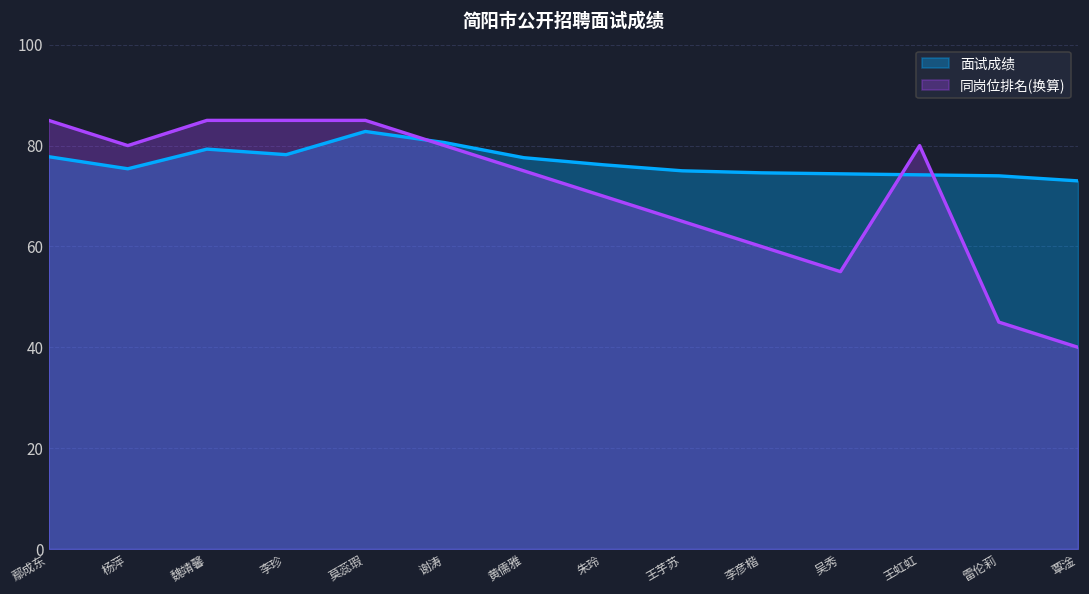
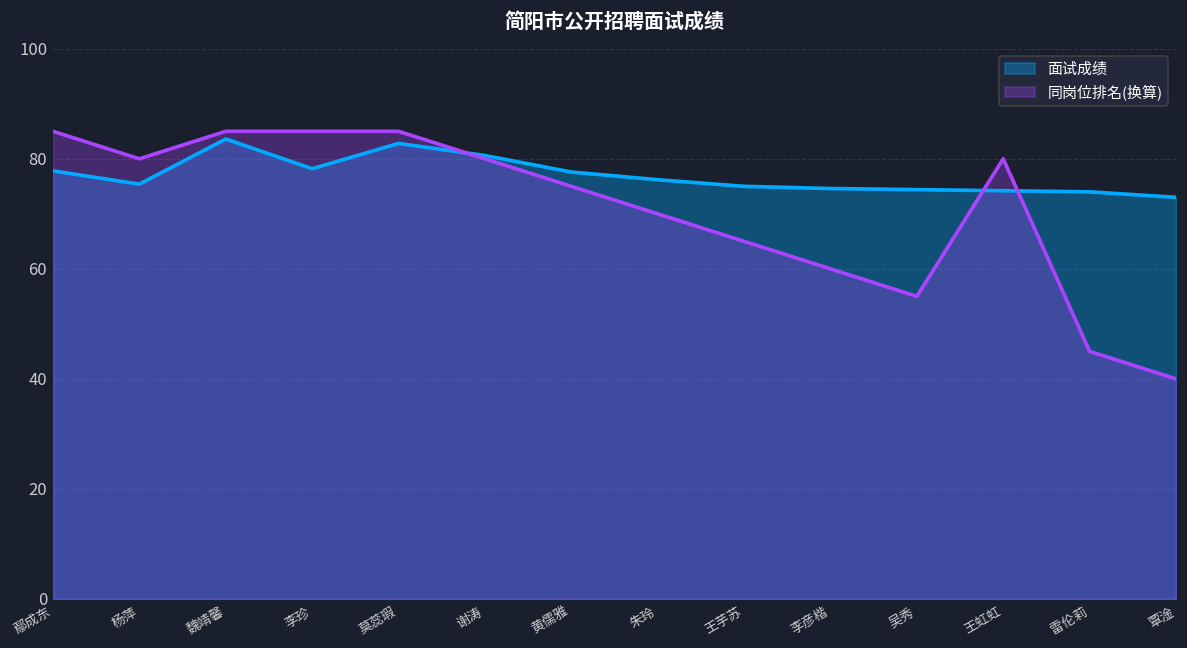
面试成绩, 魏靖馨: 79 -> 84
